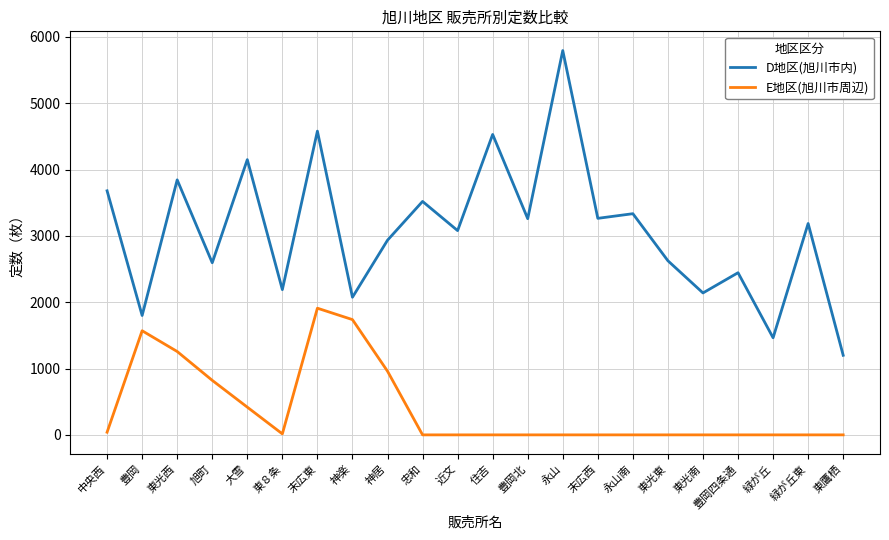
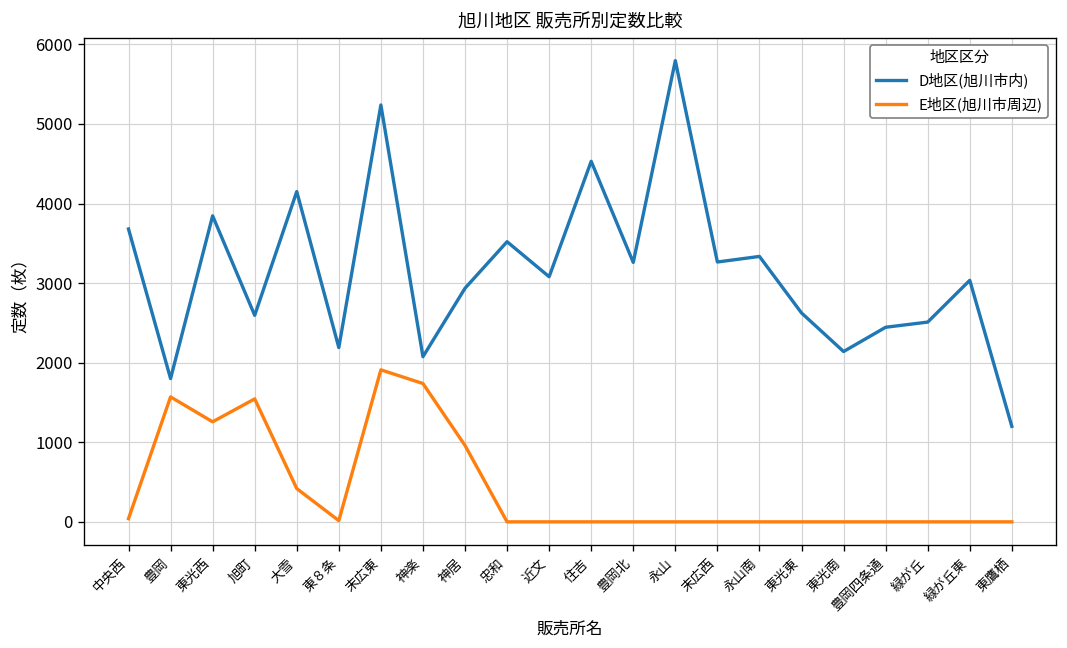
E地区(旭川市周辺), 旭町: 800 -> 1500
D地区(旭川市内), 末広東: 4600 -> 5200
D地区(旭川市内), 緑が丘: 1500 -> 2500
D地区(旭川市内), 緑が丘東: 3200 -> 3000
